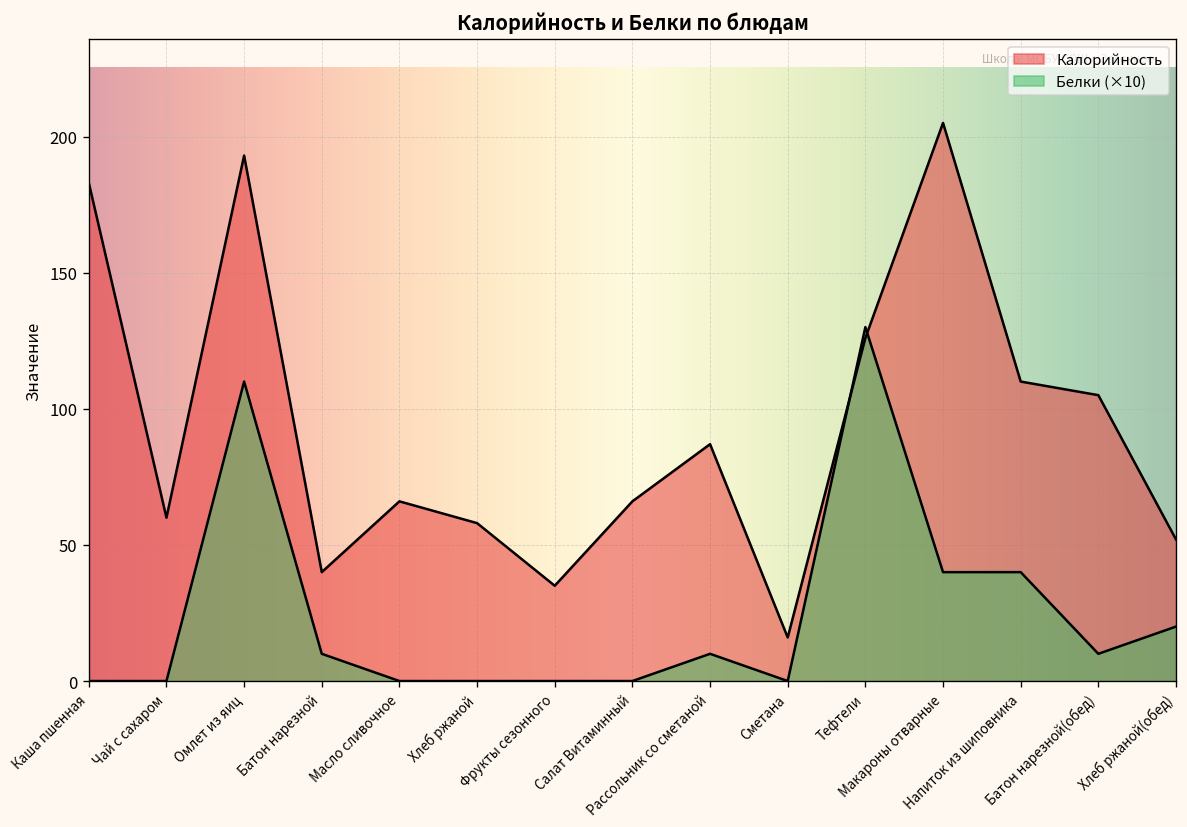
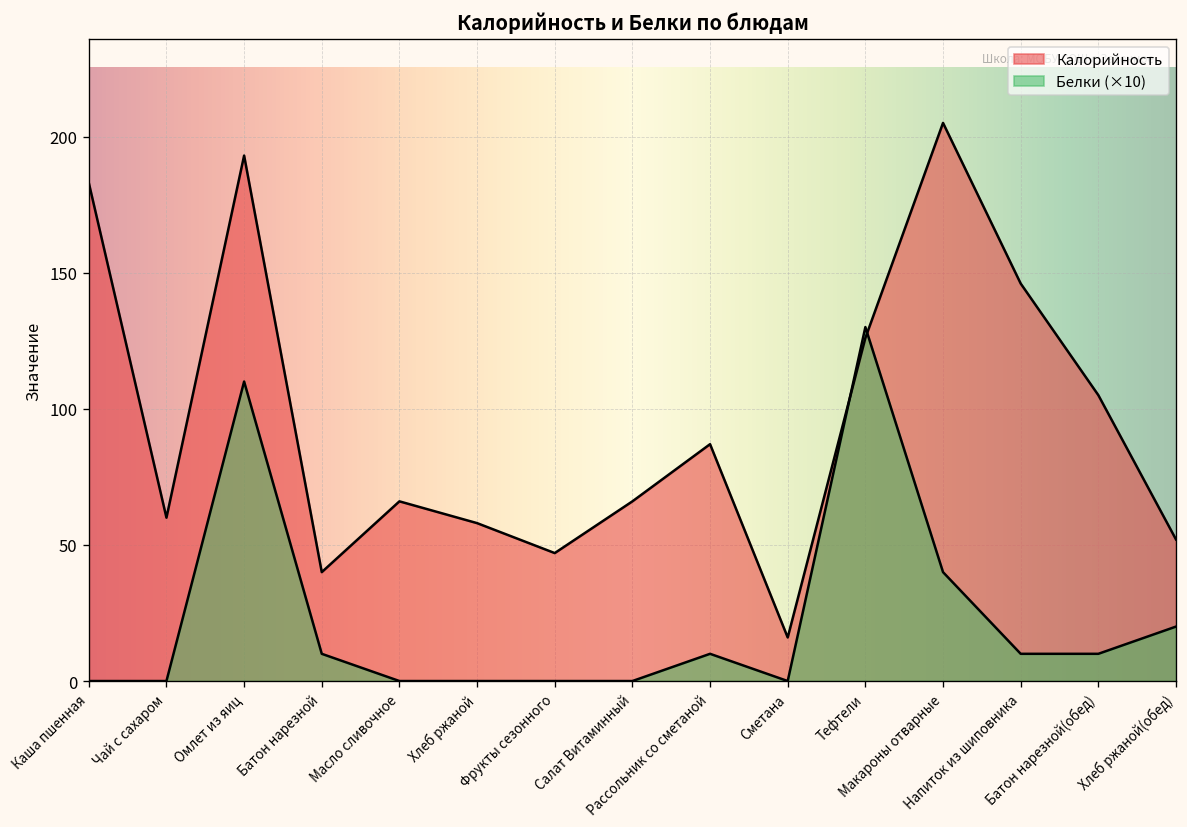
Калорийность, Фрукты сезонного: 35 -> 47
Калорийность, Напиток из шиповника: 110 -> 146
Белки (×10), Напиток из шиповника: 40 -> 10
